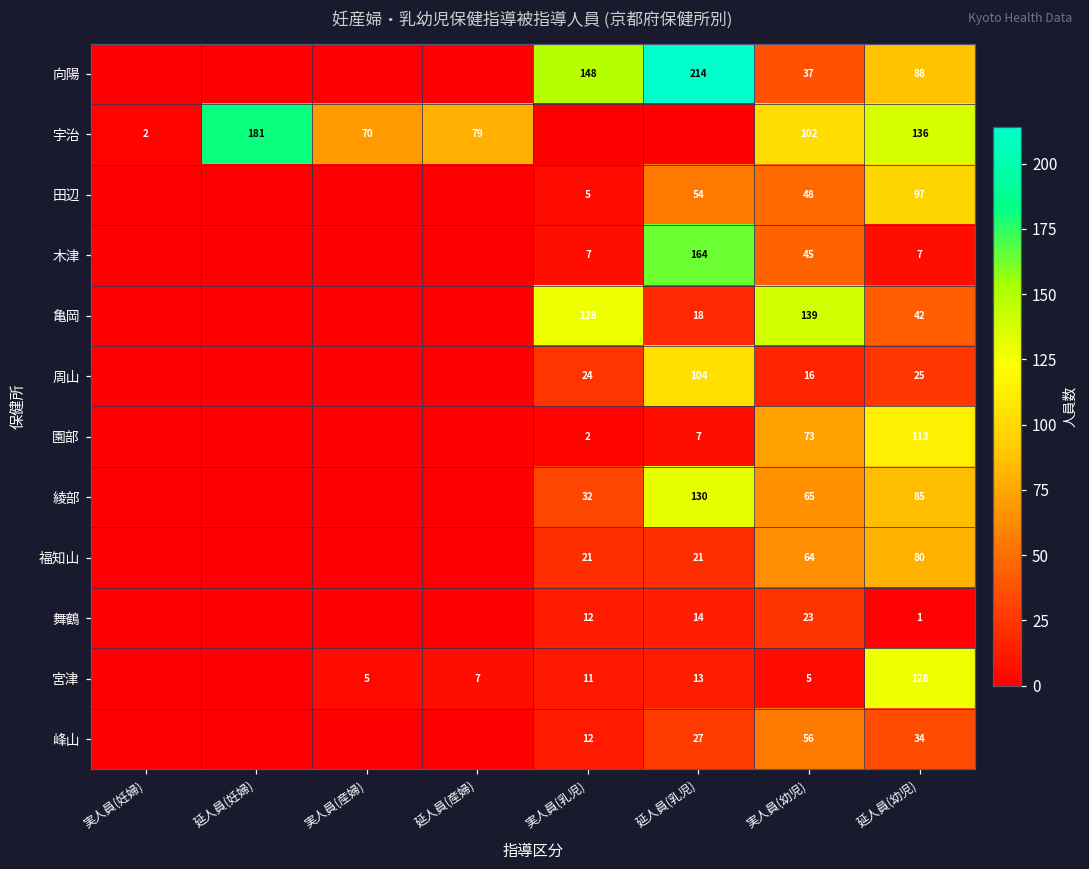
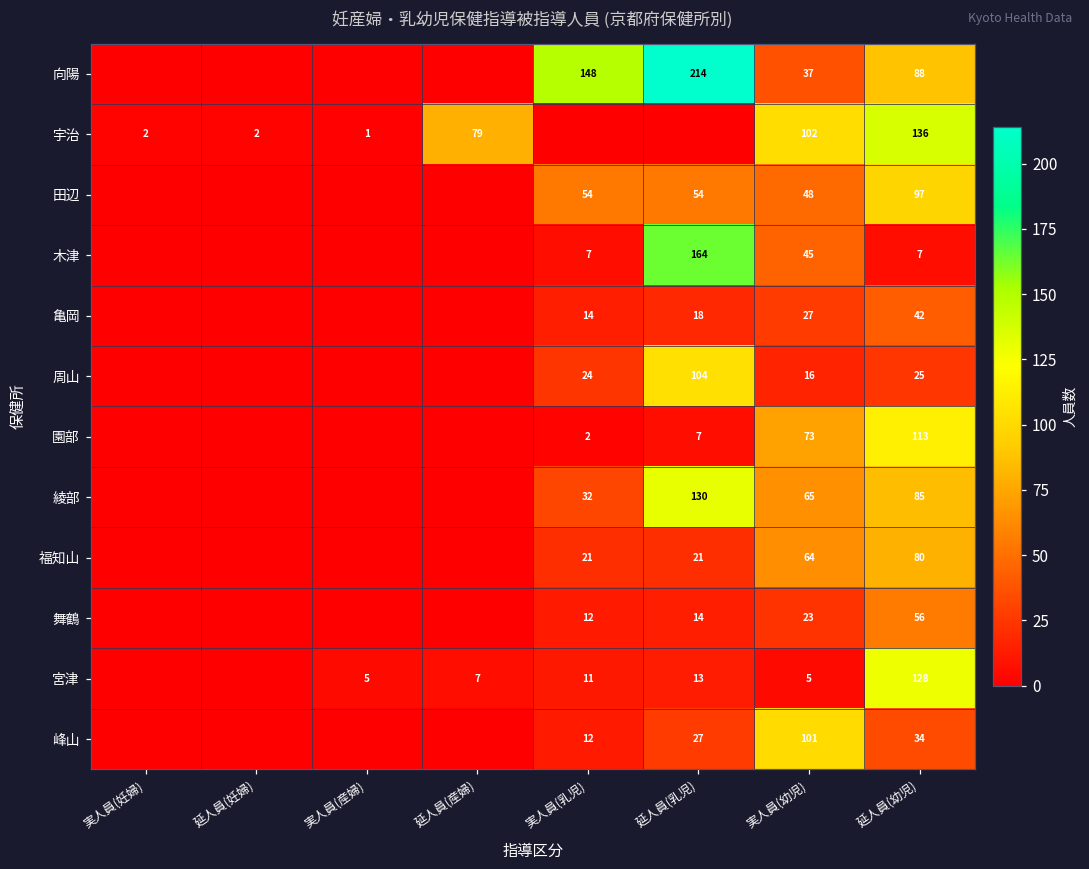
宇治, 延人員(妊婦): 181 -> 2
宇治, 実人員(産婦): 70 -> 1
田辺, 実人員(乳児): 5 -> 54
亀岡, 実人員(乳児): 128 -> 14
亀岡, 実人員(幼児): 139 -> 27
舞鶴, 延人員(幼児): 1 -> 56
峰山, 実人員(幼児): 56 -> 101
